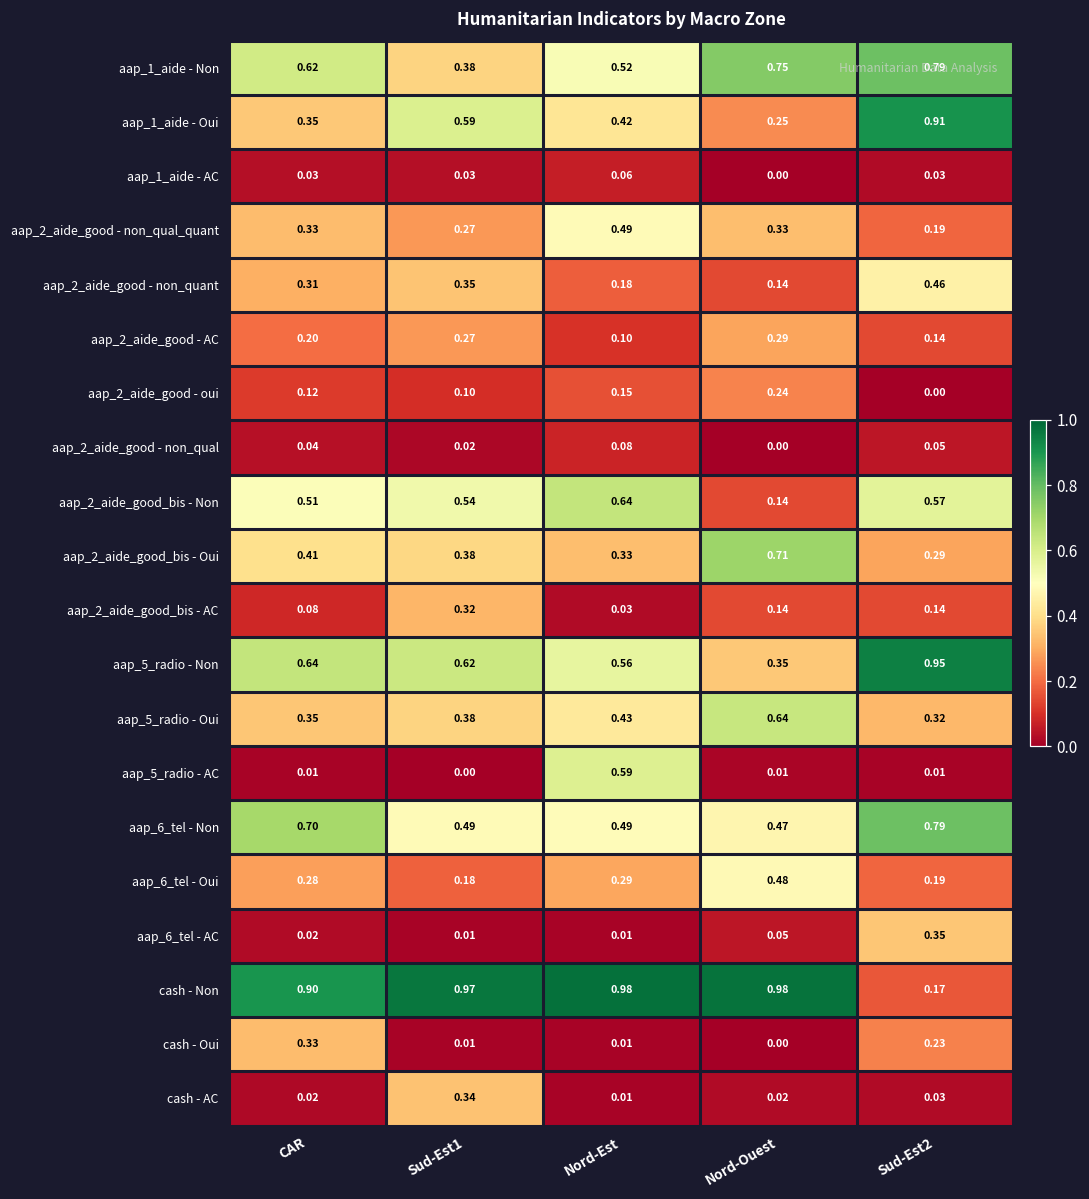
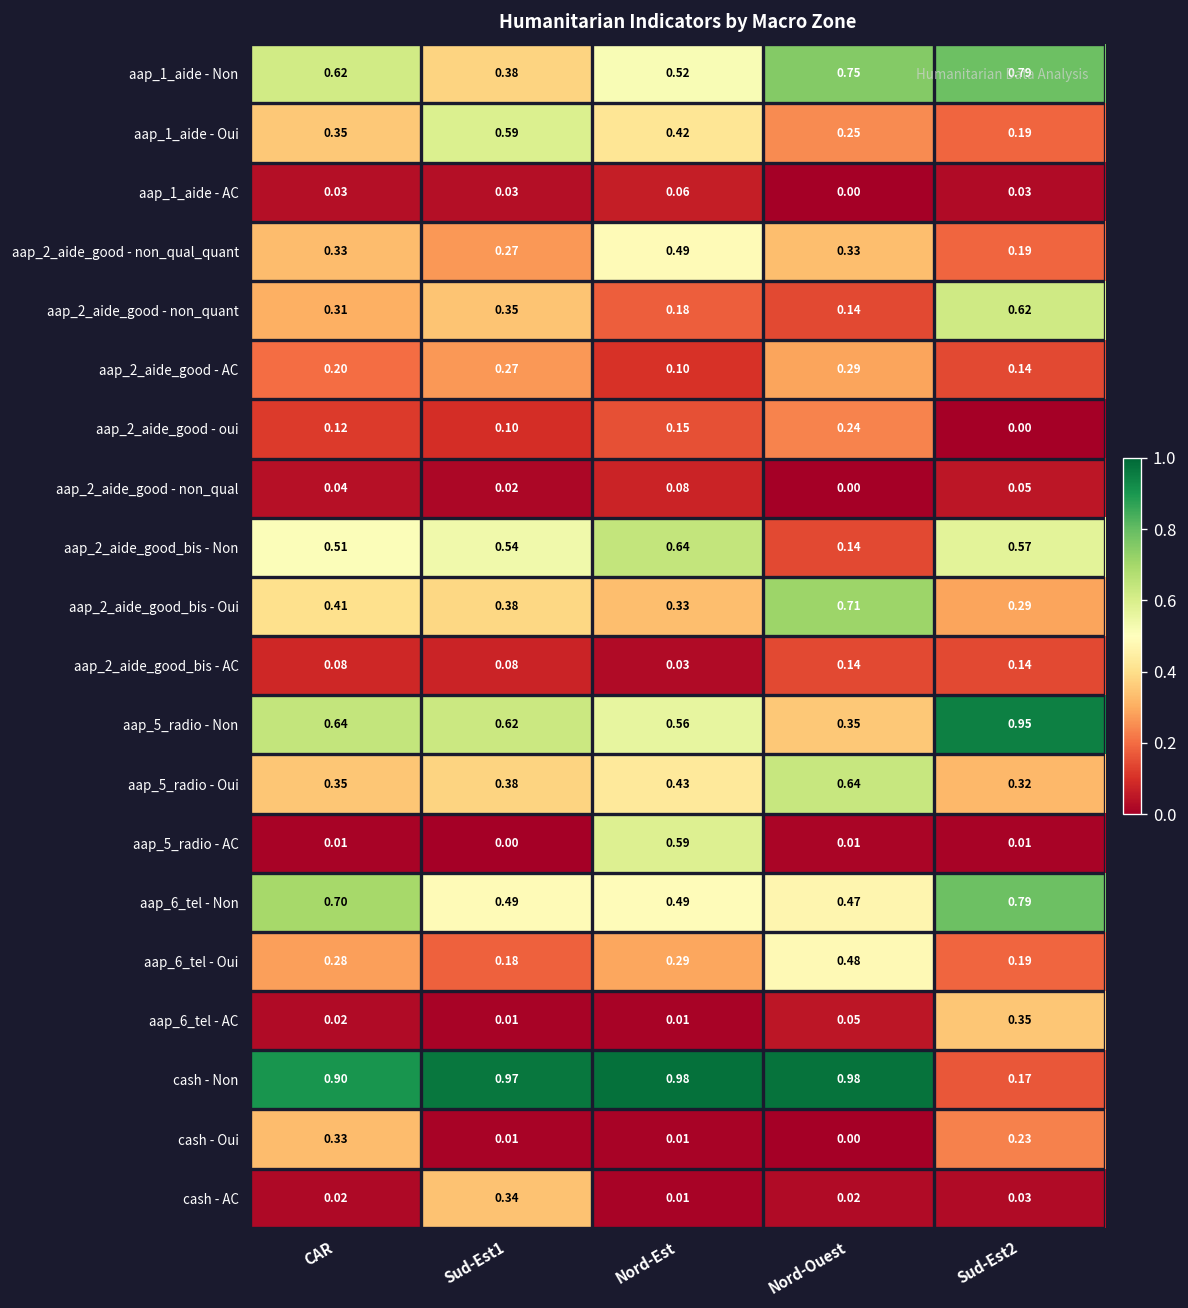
aap_1_aide - Oui, Sud-Est2: 0.91 -> 0.19
aap_2_aide_good - non_quant, Sud-Est2: 0.46 -> 0.62
aap_2_aide_good_bis - AC, Sud-Est1: 0.32 -> 0.08
